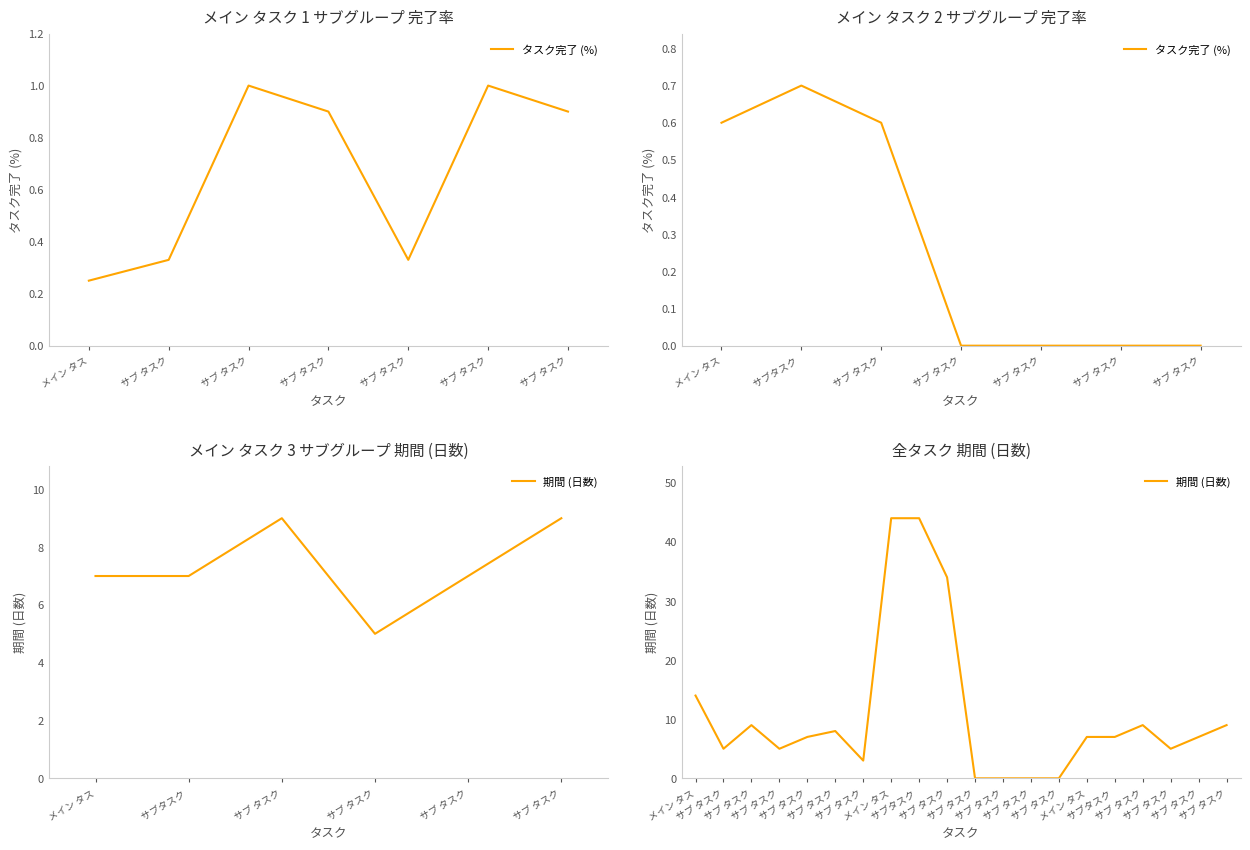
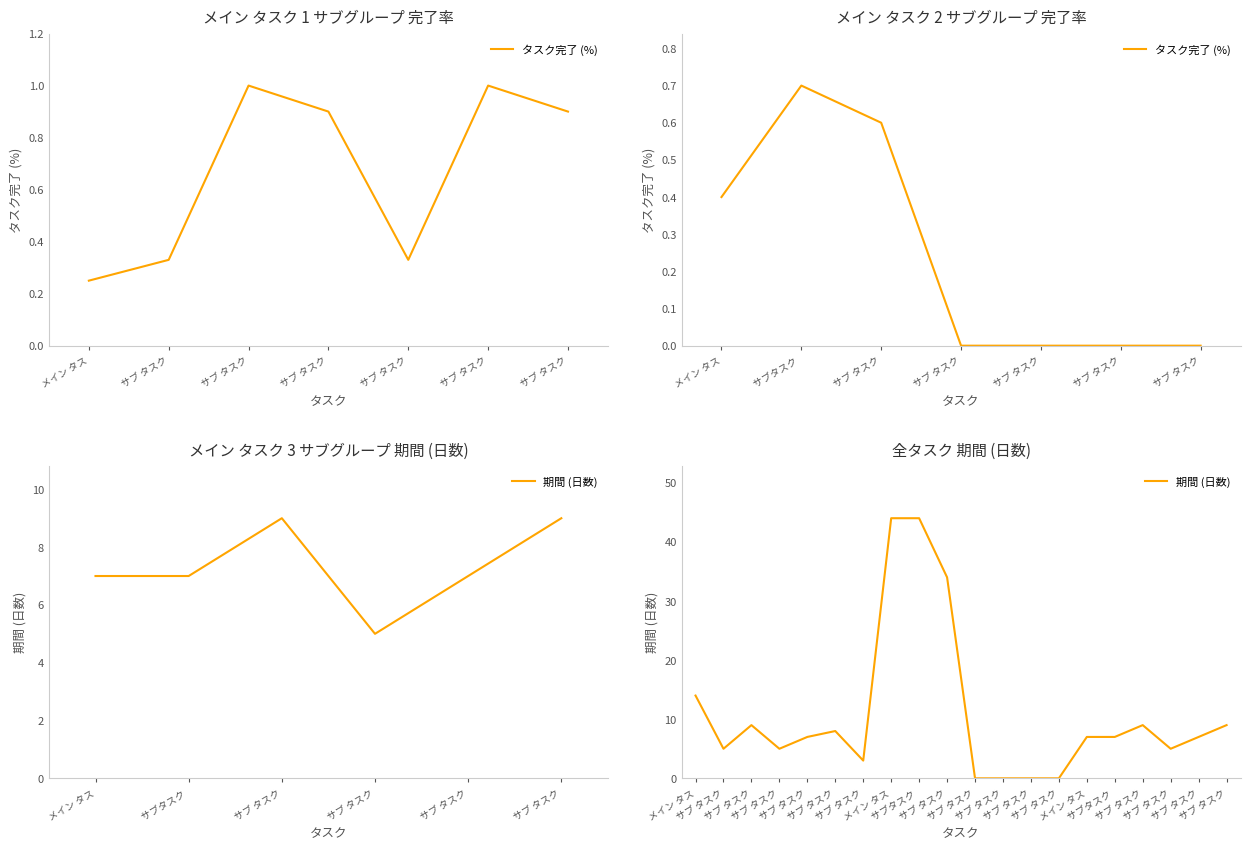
メイン タスク 2 サブグループ 完了率, メイン タス: 0.6 -> 0.4
